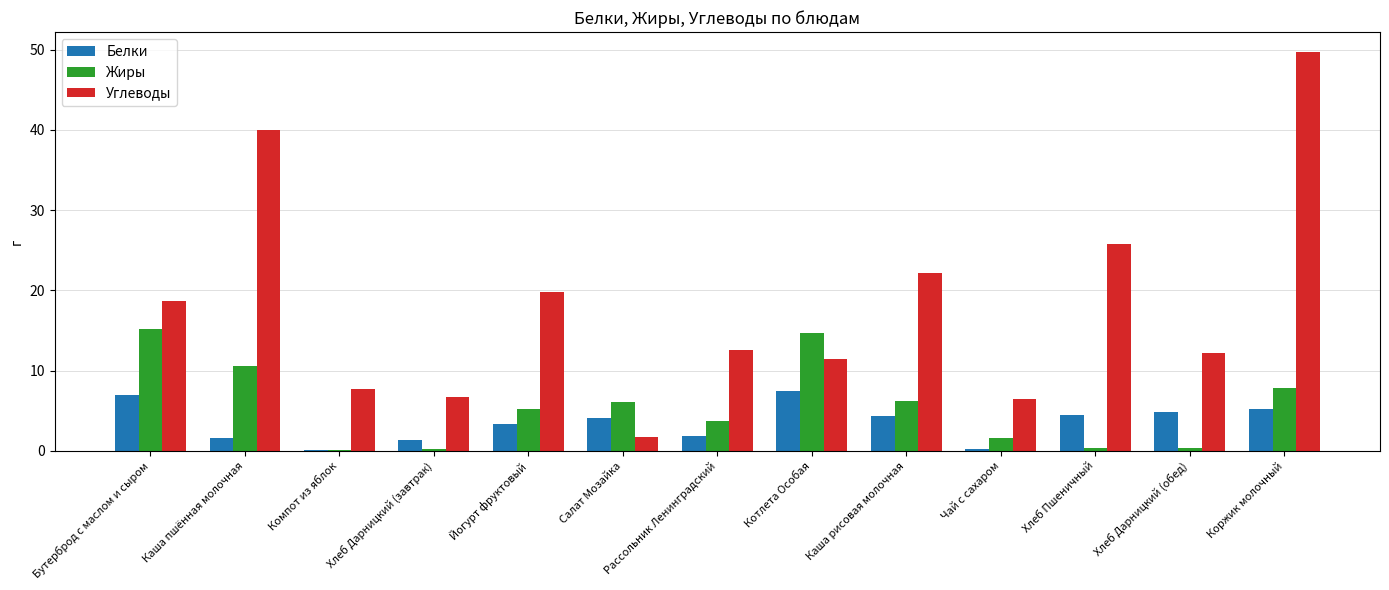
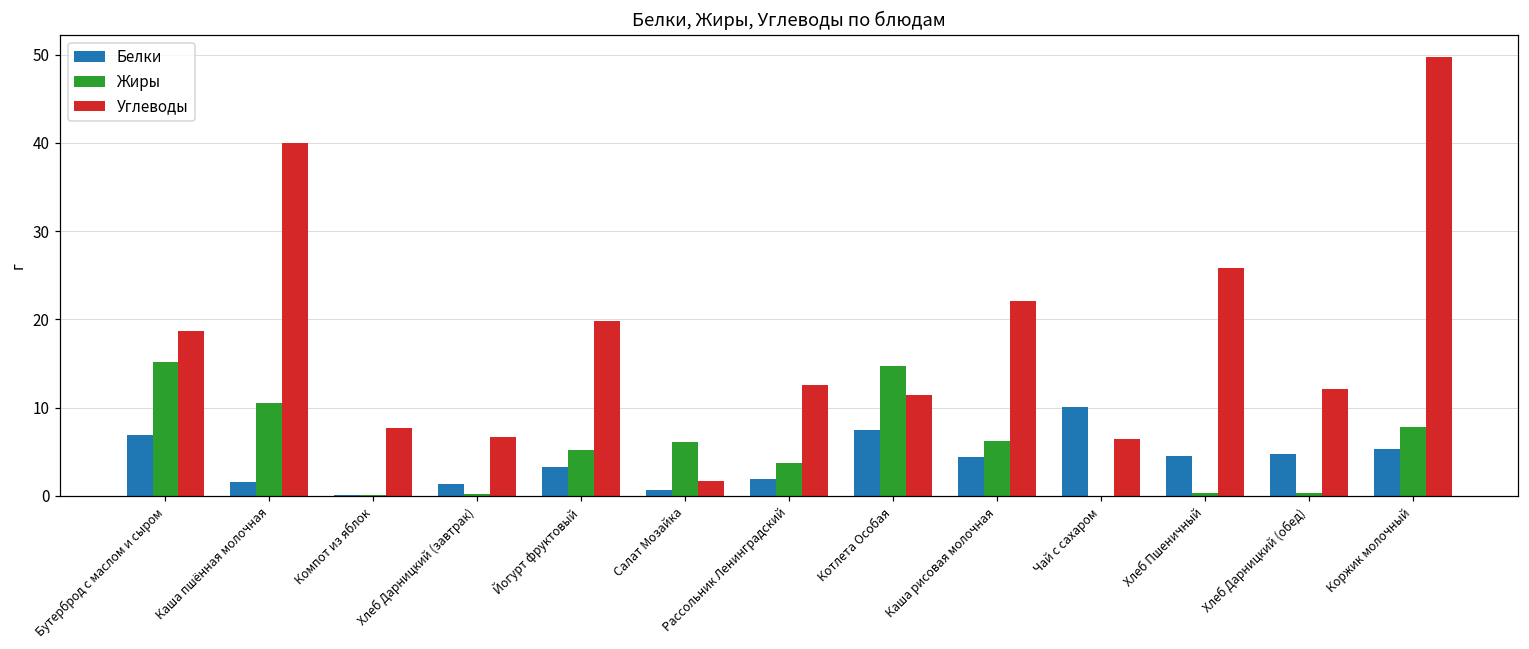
Белки, Салат Мозайка: 4 -> 1
Белки, Чай с сахаром: 0 -> 10
Жиры, Чай с сахаром: 2 -> 0
